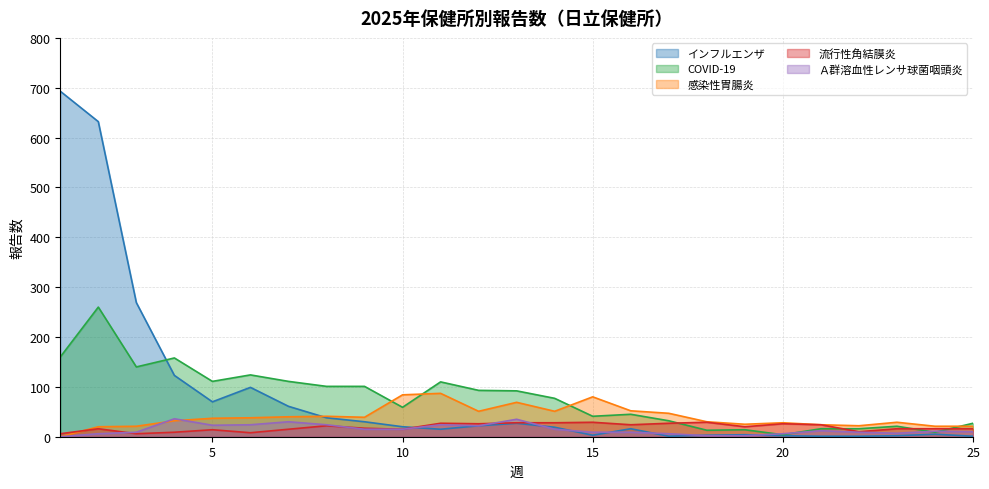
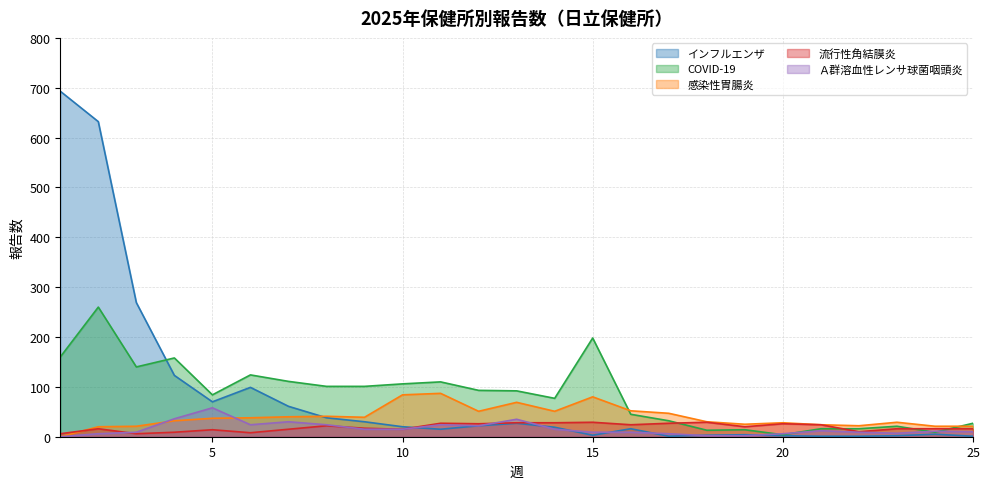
COVID-19, 5: 110 -> 80
Ａ群溶血性レンサ球菌咽頭炎, 5: 20 -> 60
COVID-19, 10: 60 -> 110
COVID-19, 15: 40 -> 200
